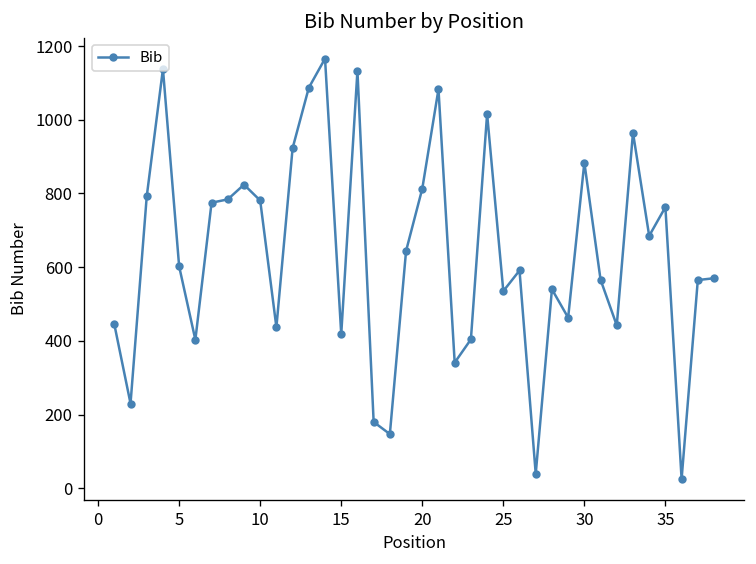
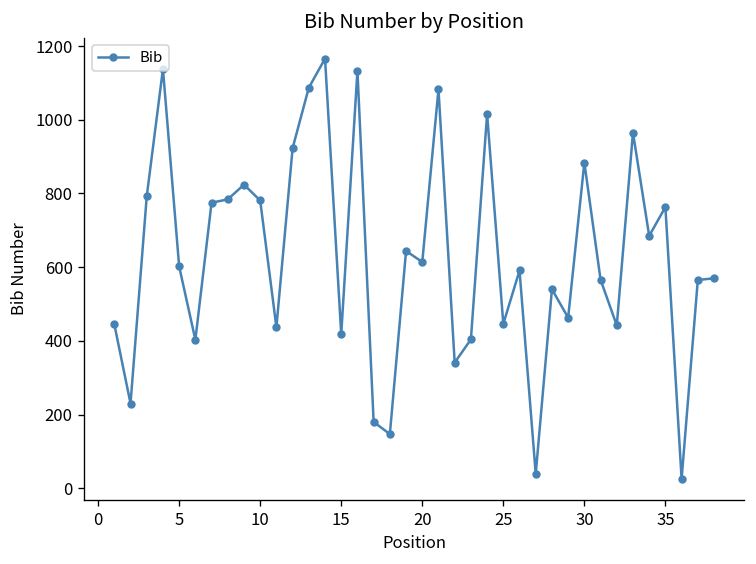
20: 810 -> 610
25: 540 -> 450
